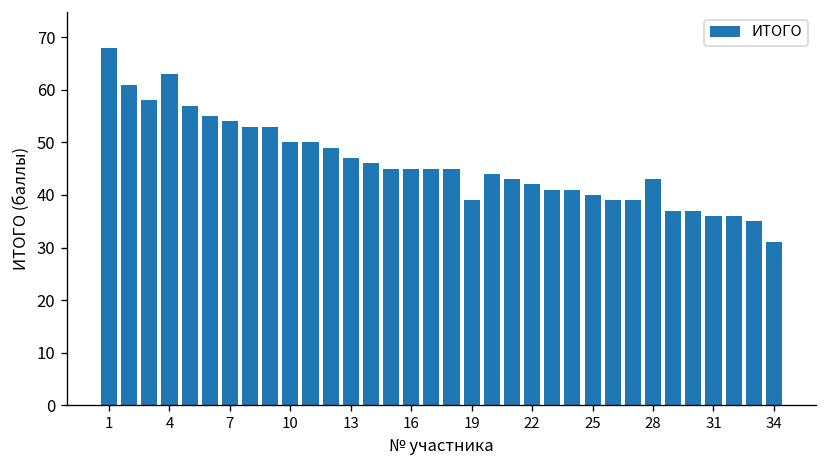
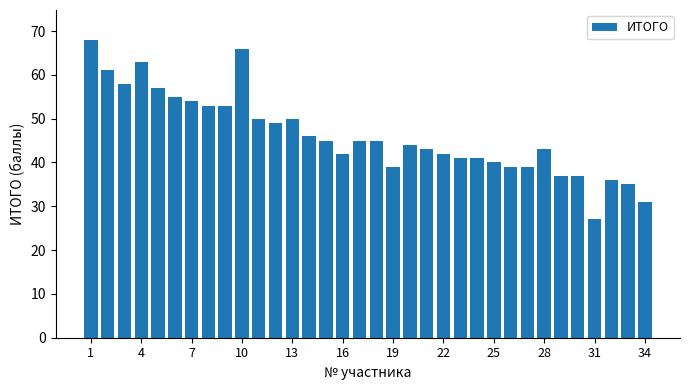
10: 50 -> 66
13: 47 -> 50
16: 45 -> 42
31: 36 -> 27
